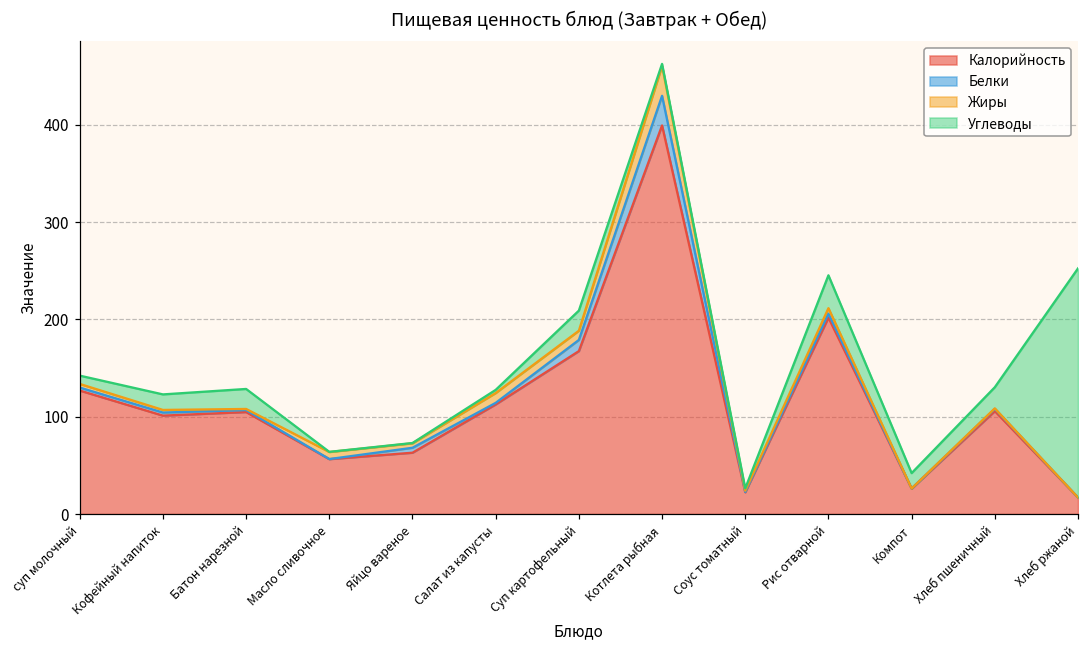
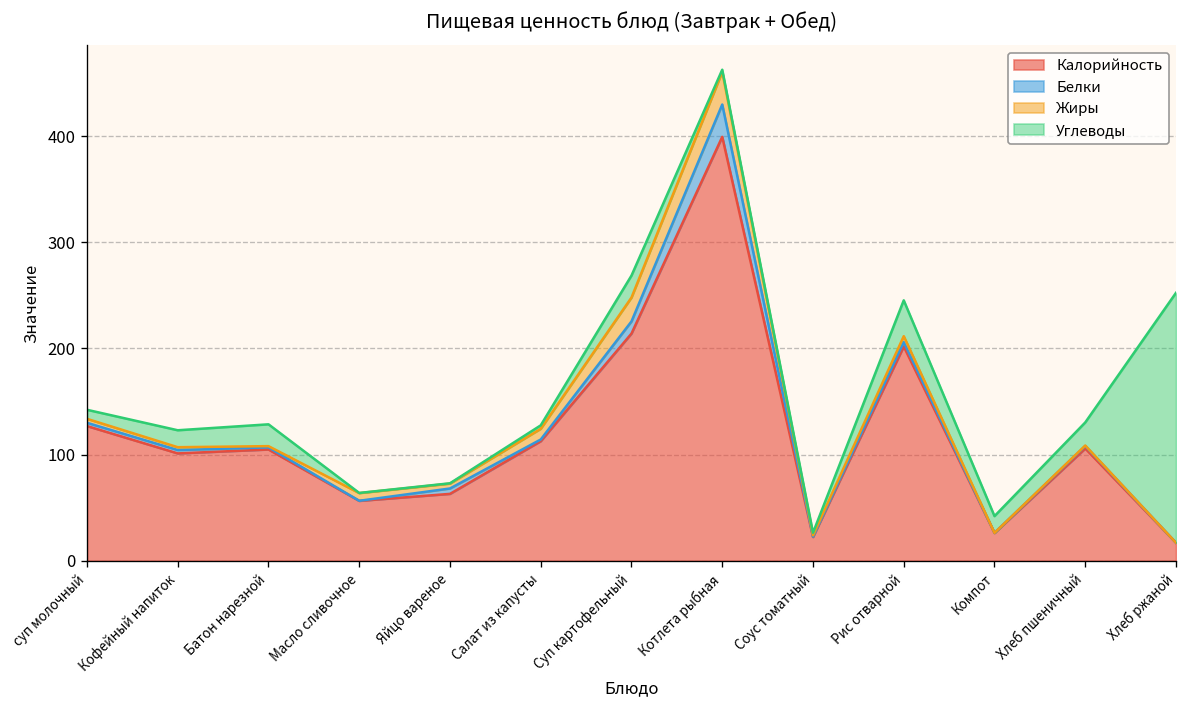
Калорийность, Суп картофельный: 170 -> 210
Жиры, Суп картофельный: 10 -> 20
